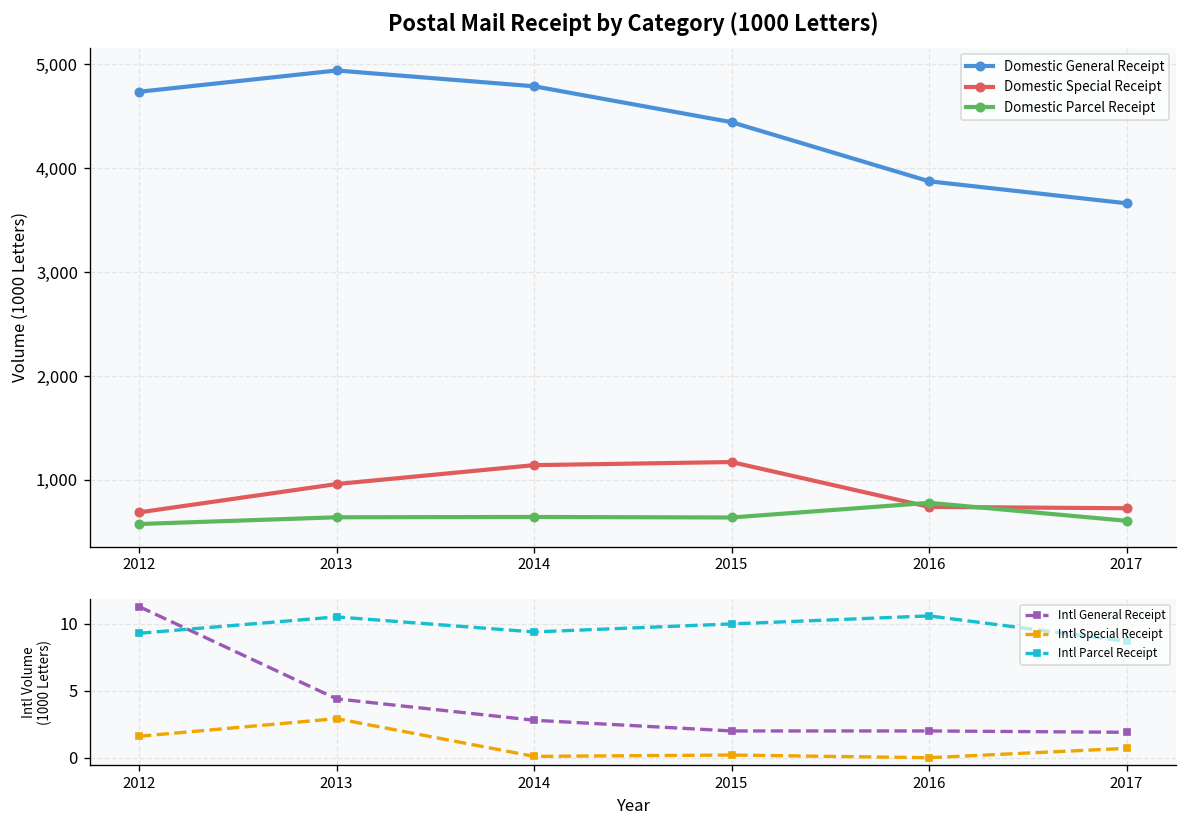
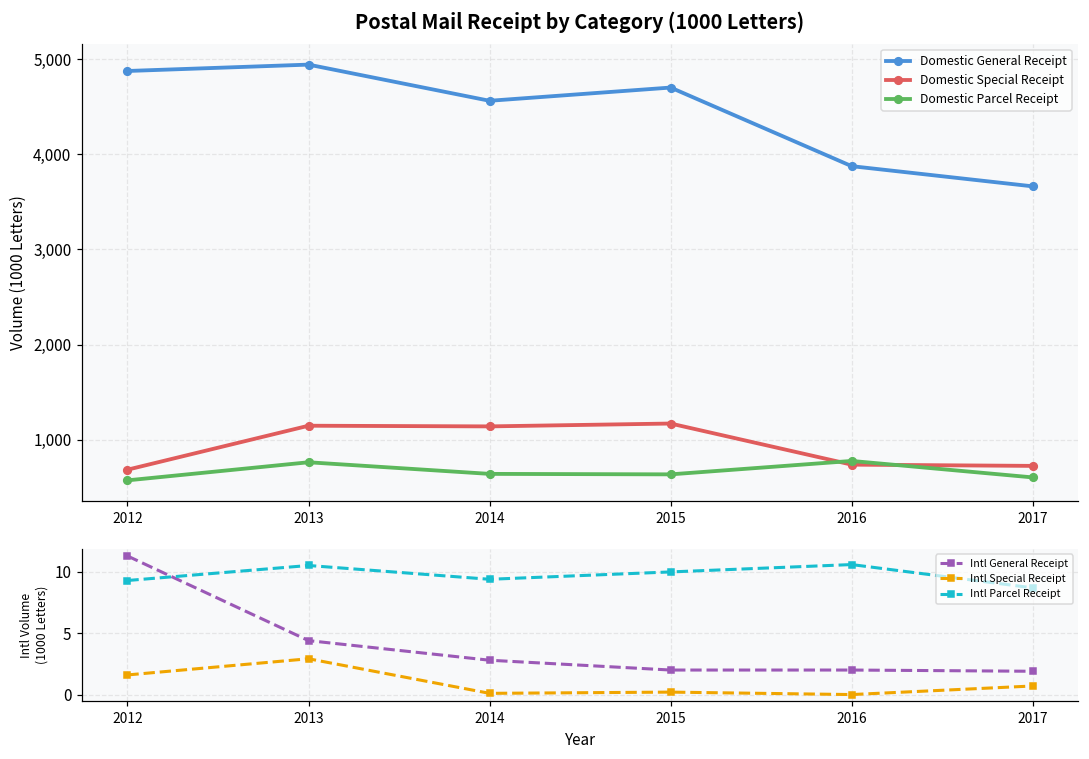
Postal Mail Receipt by Category (1000 Letters), Domestic General Receipt, 2012: 4,700 -> 4,900
Postal Mail Receipt by Category (1000 Letters), Domestic Special Receipt, 2013: 1,000 -> 1,100
Postal Mail Receipt by Category (1000 Letters), Domestic Parcel Receipt, 2013: 600 -> 800
Postal Mail Receipt by Category (1000 Letters), Domestic General Receipt, 2014: 4,800 -> 4,600
Postal Mail Receipt by Category (1000 Letters), Domestic General Receipt, 2015: 4,400 -> 4,700
